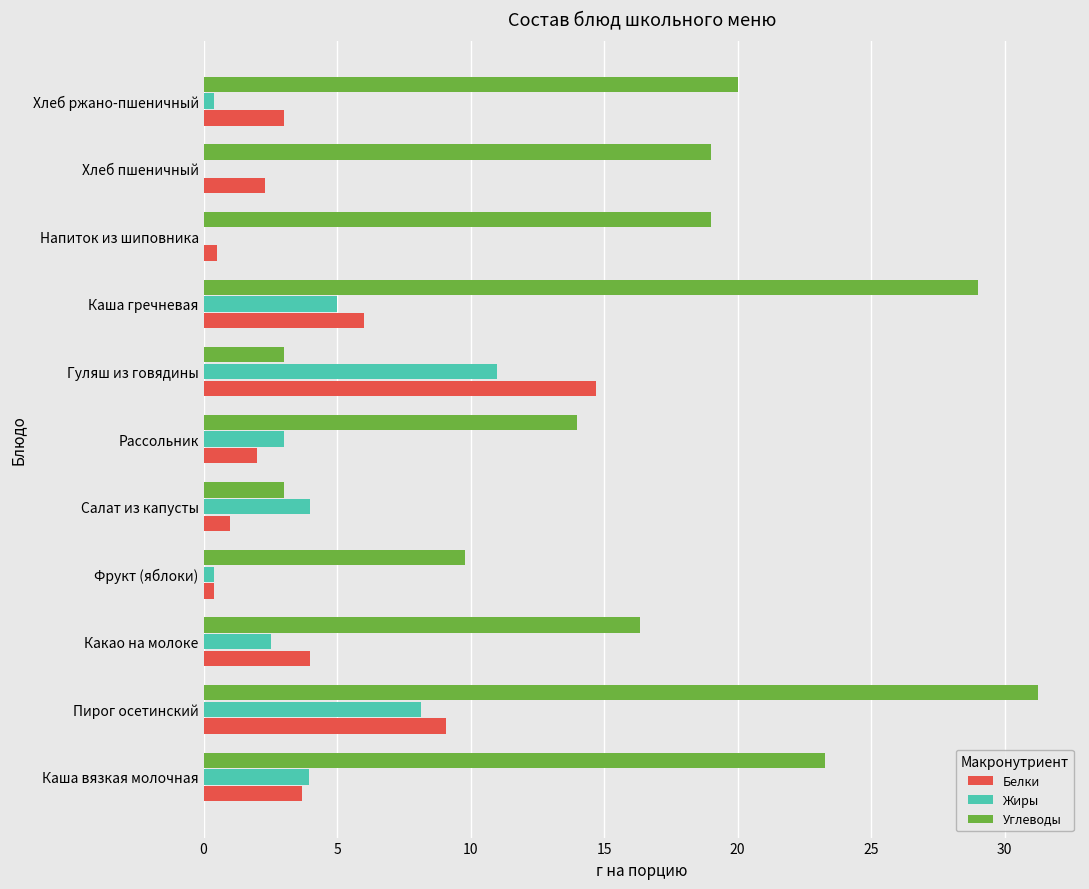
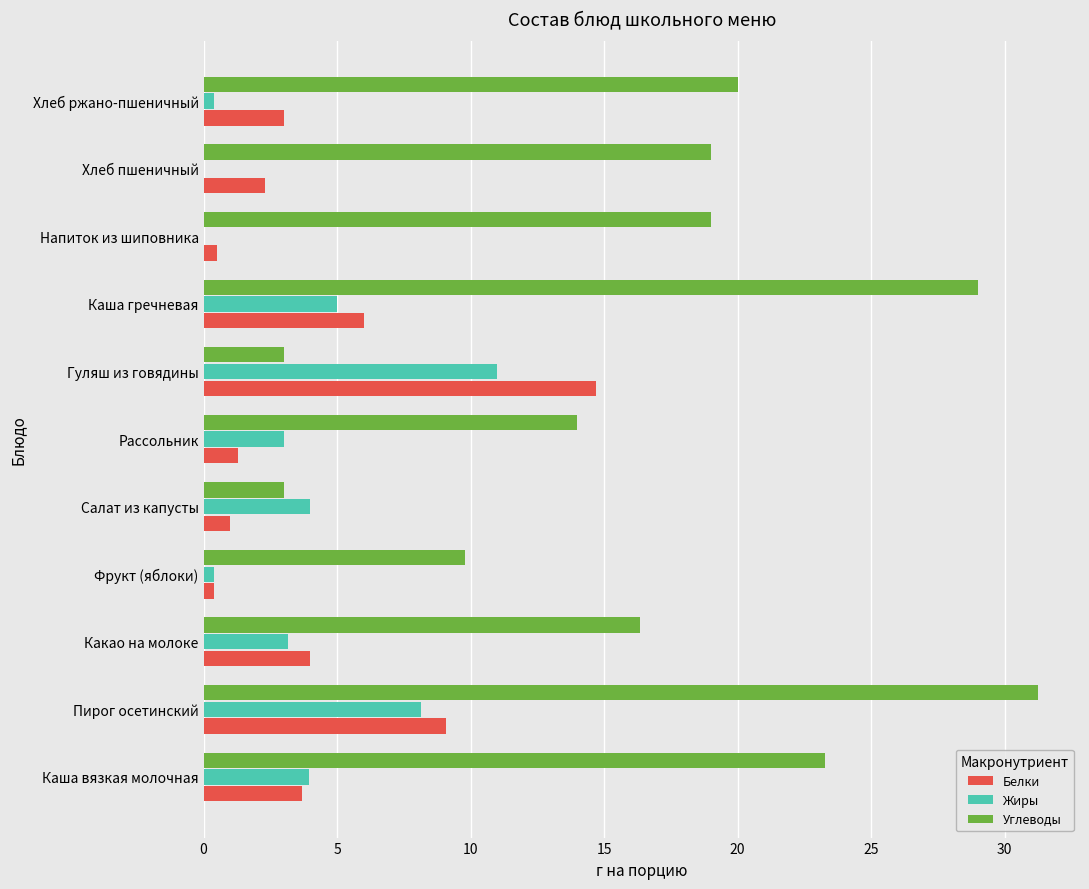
Белки, Рассольник: 2.0 -> 1.3
Жиры, Какао на молоке: 2.5 -> 3.2
